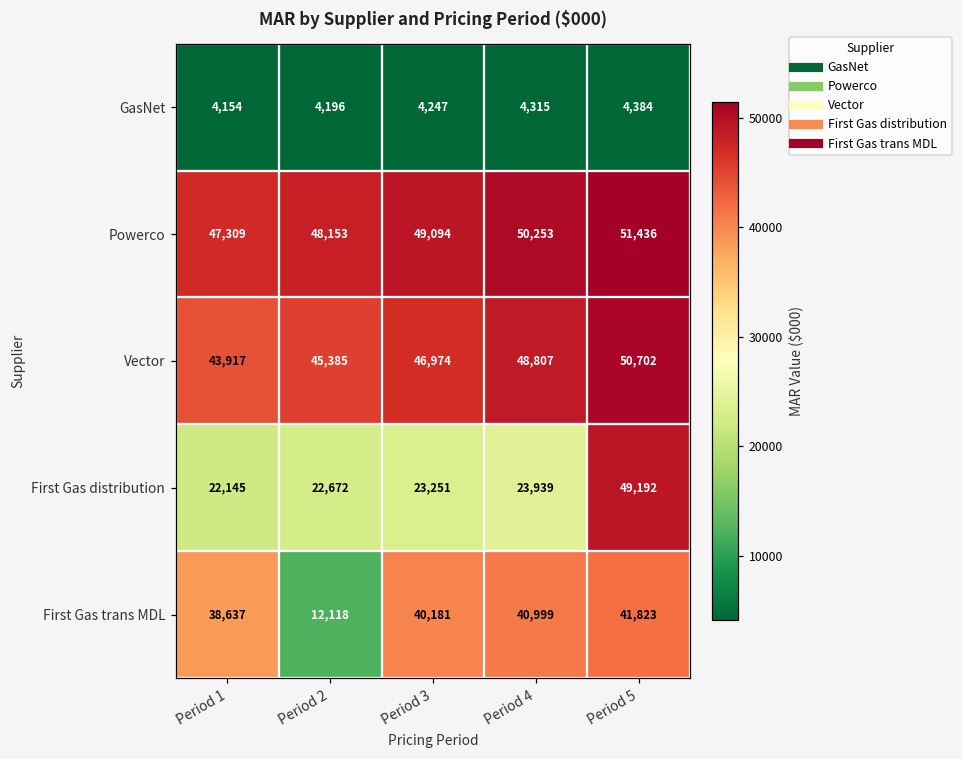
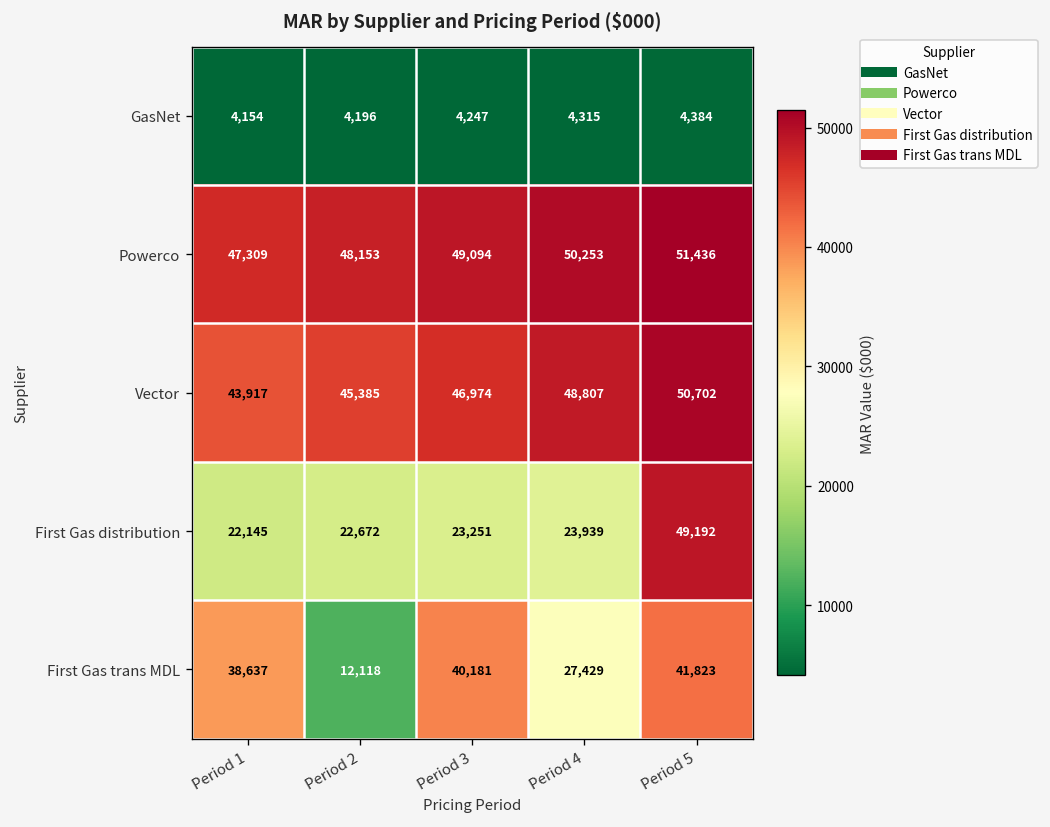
First Gas trans MDL, Period 4: 40,999 -> 27,429
